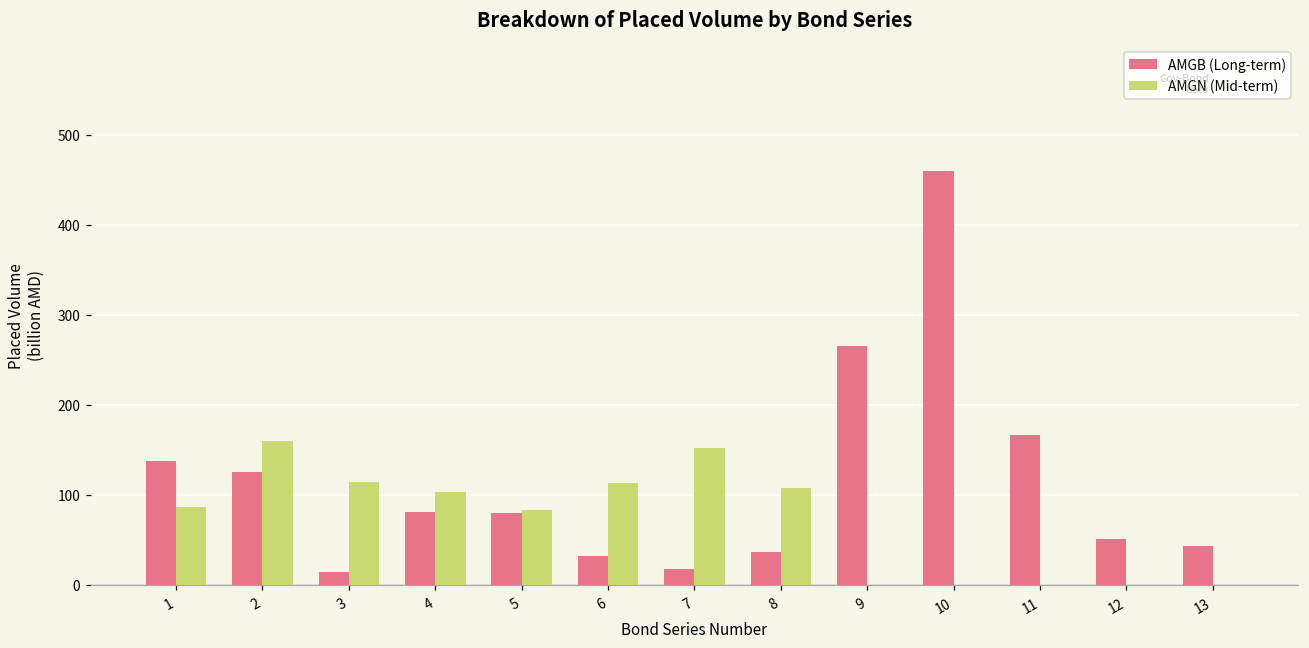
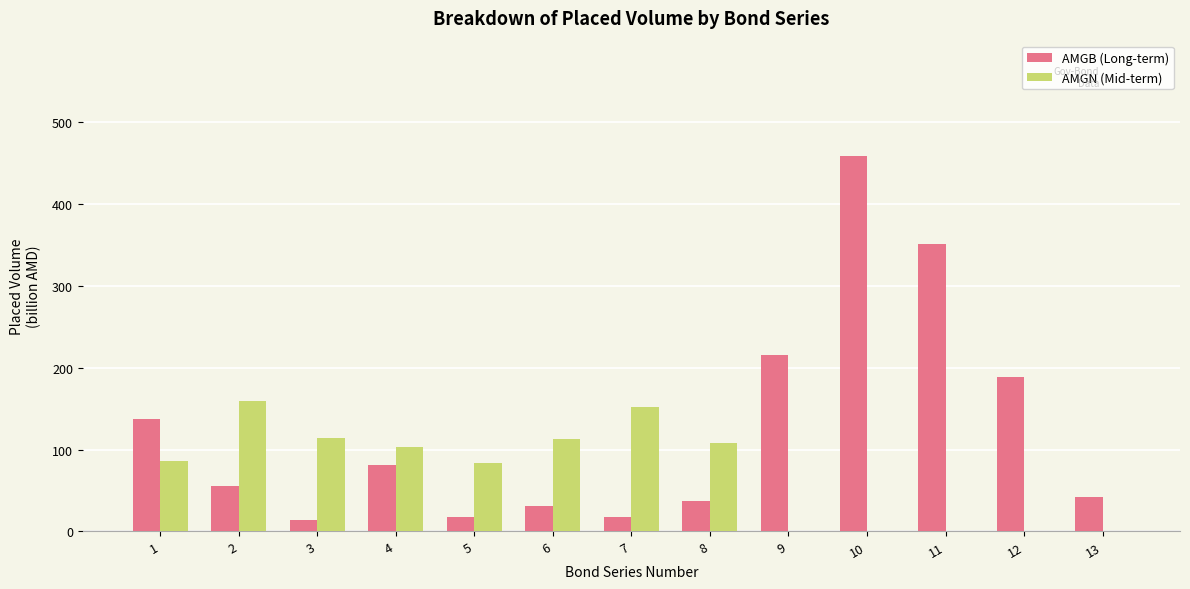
AMGB (Long-term), 2: 130 -> 60
AMGB (Long-term), 5: 80 -> 20
AMGB (Long-term), 9: 260 -> 220
AMGB (Long-term), 11: 170 -> 350
AMGB (Long-term), 12: 50 -> 190
